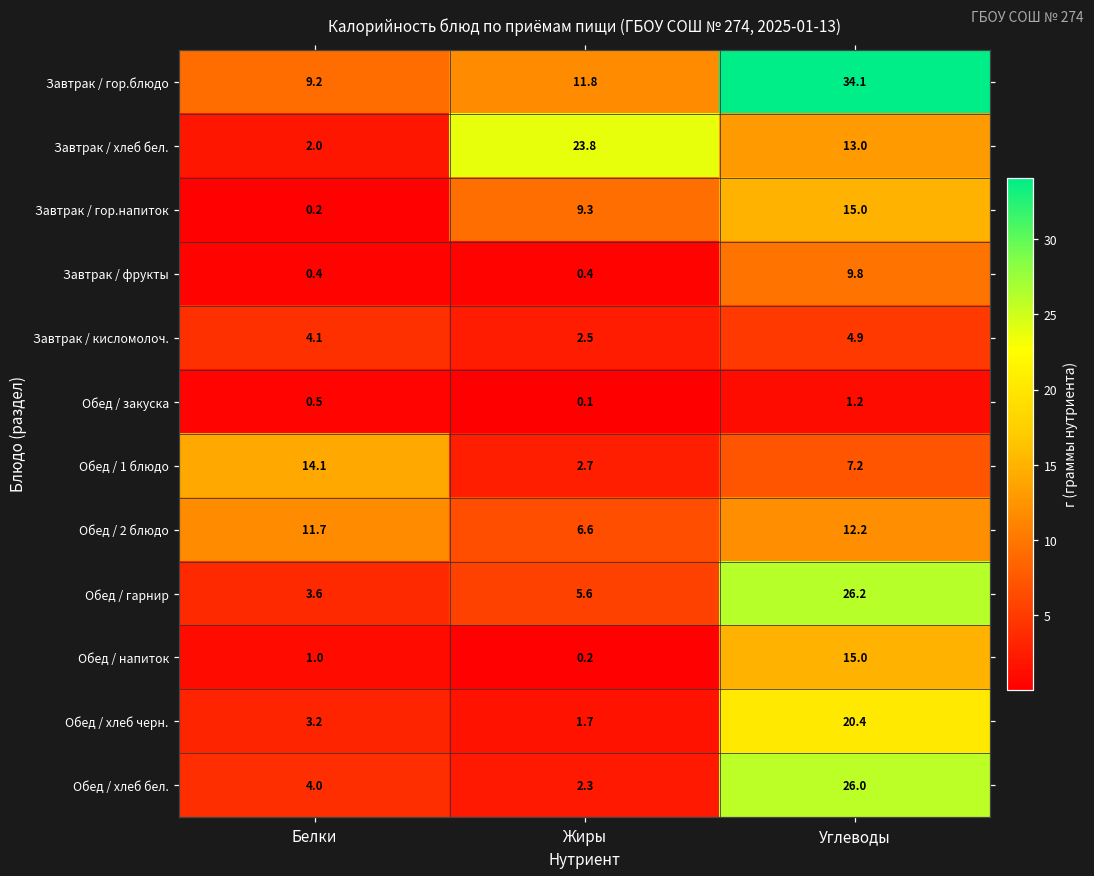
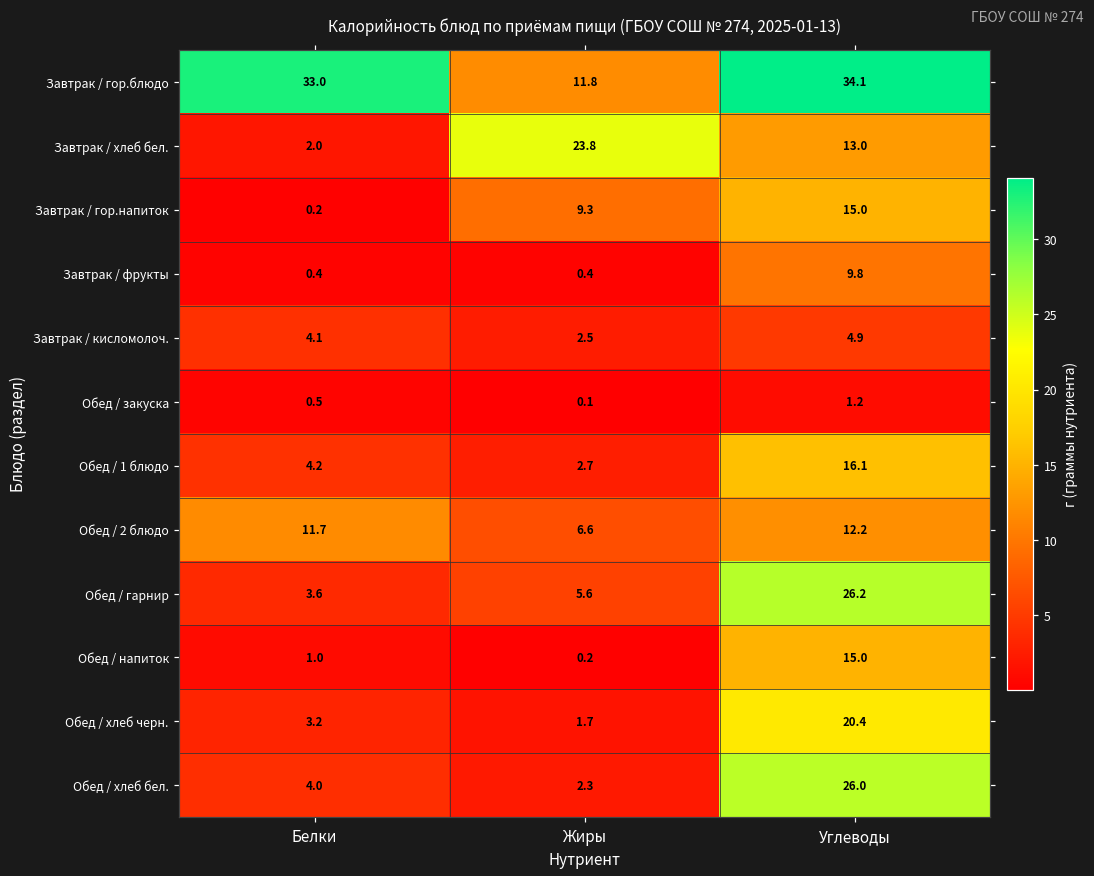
Завтрак / гор.блюдо, Белки: 9.2 -> 33.0
Обед / 1 блюдо, Белки: 14.1 -> 4.2
Обед / 1 блюдо, Углеводы: 7.2 -> 16.1
